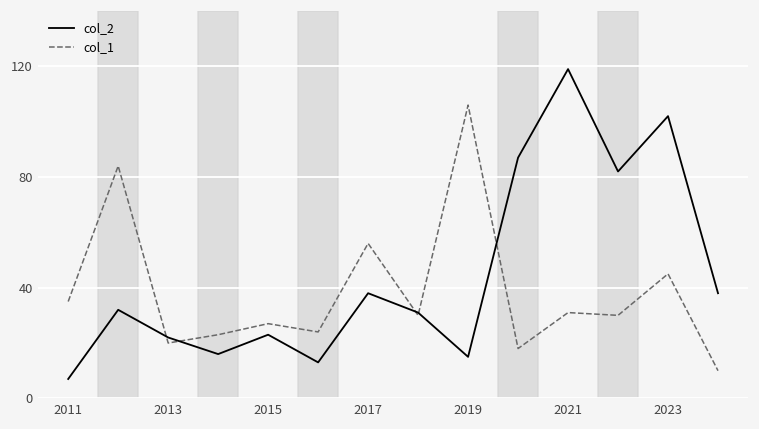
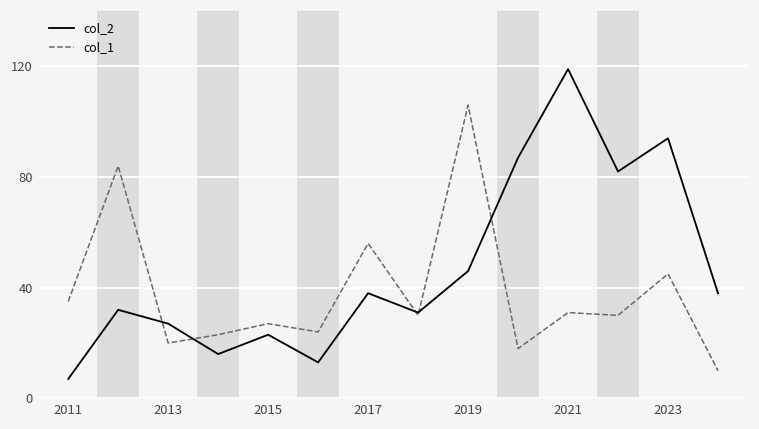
col_2, 2013: 22 -> 27
col_2, 2019: 15 -> 46
col_2, 2023: 102 -> 94
